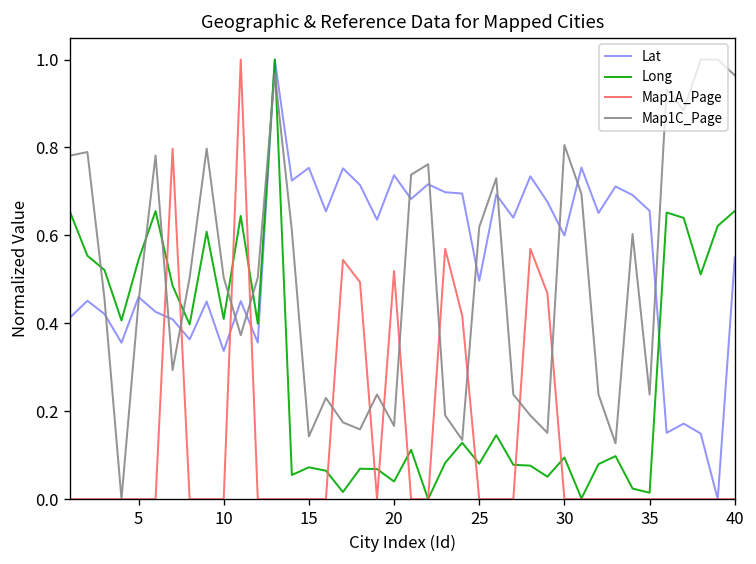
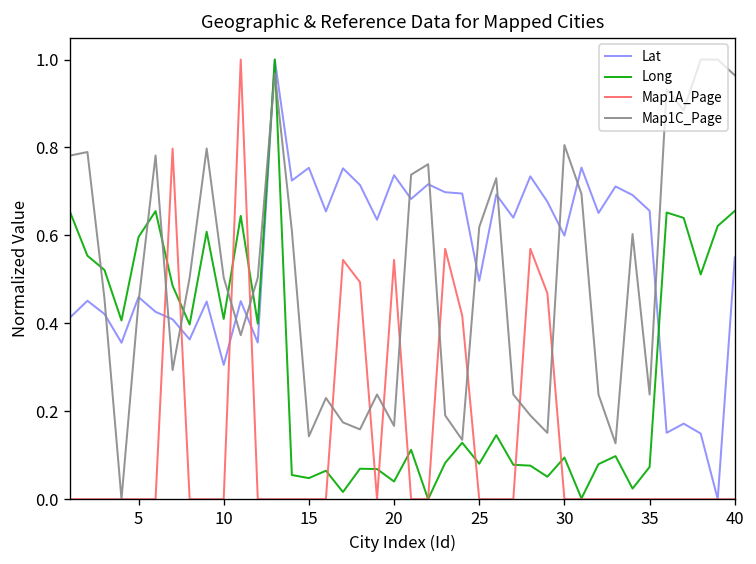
Long, 5: 0.54 -> 0.60
Lat, 10: 0.34 -> 0.31
Long, 15: 0.07 -> 0.05
Map1A_Page, 20: 0.52 -> 0.54
Long, 35: 0.01 -> 0.07
